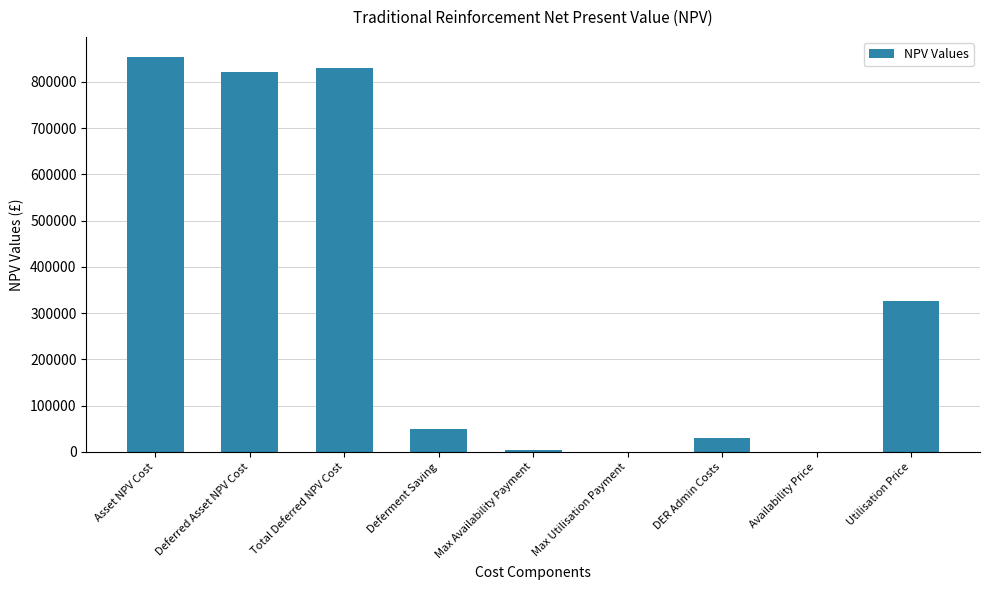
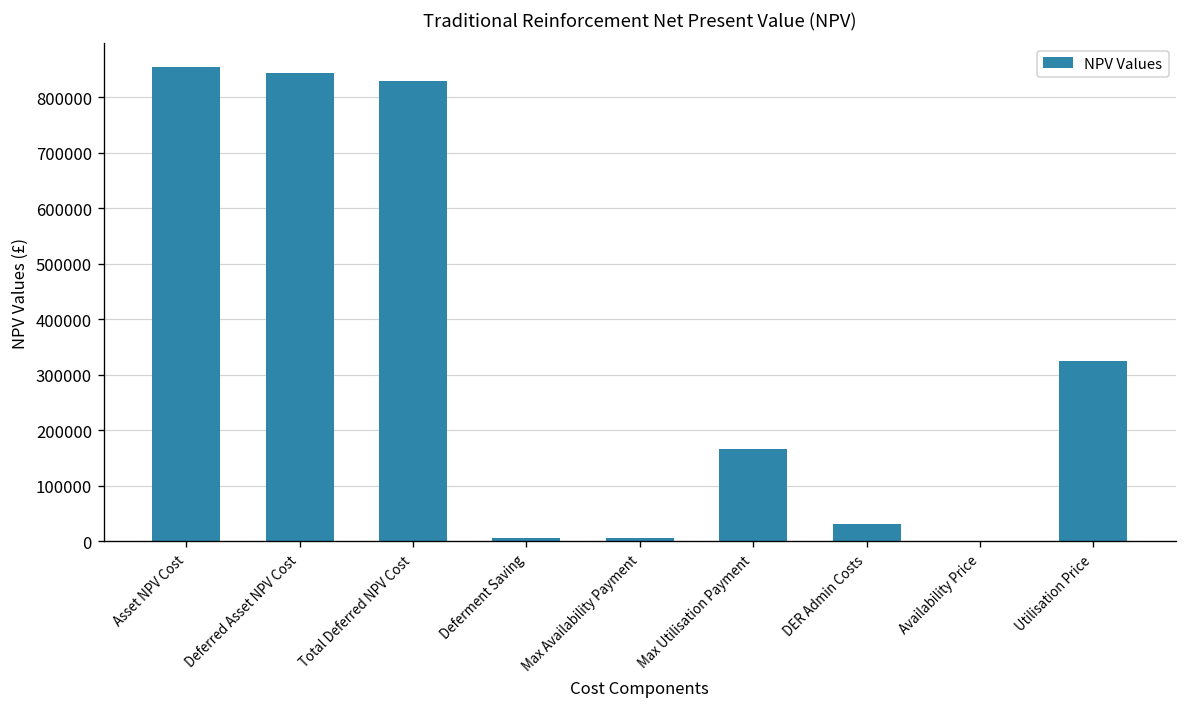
Deferred Asset NPV Cost: 820000 -> 840000
Deferment Saving: 50000 -> 10000
Max Utilisation Payment: 0 -> 170000
